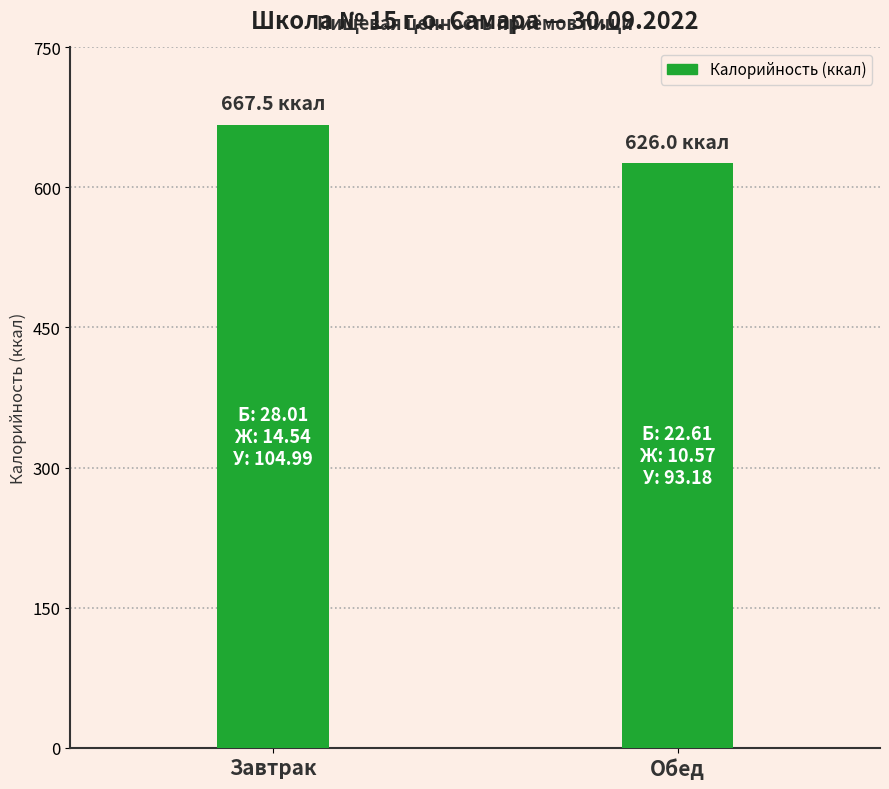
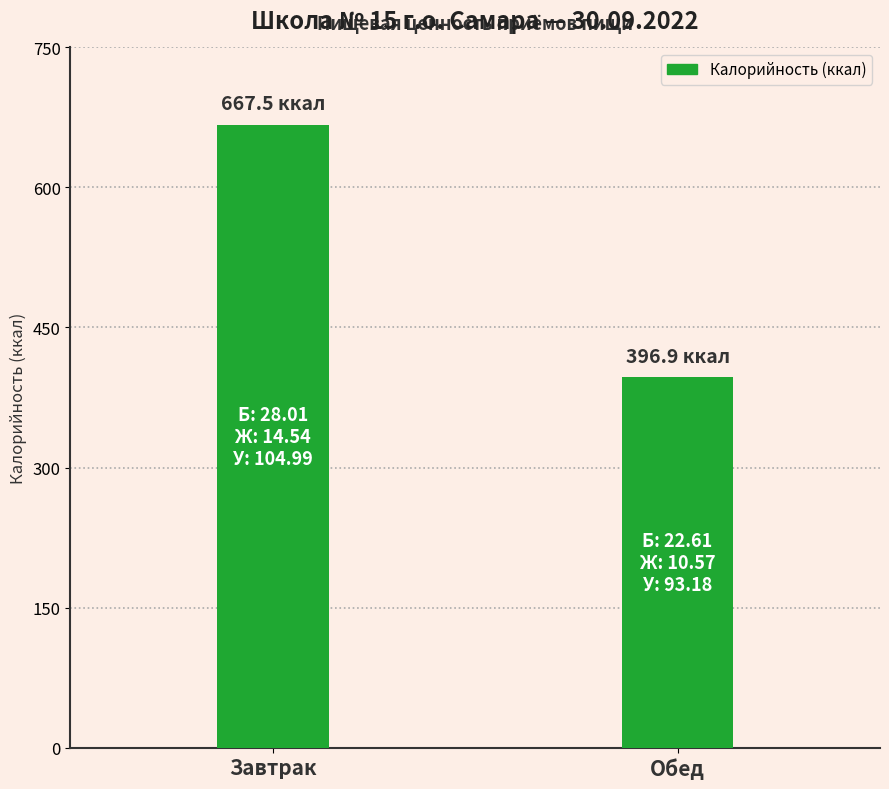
Обед: 626.0 -> 396.9
